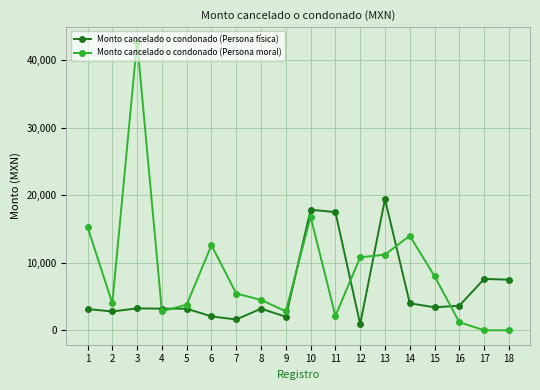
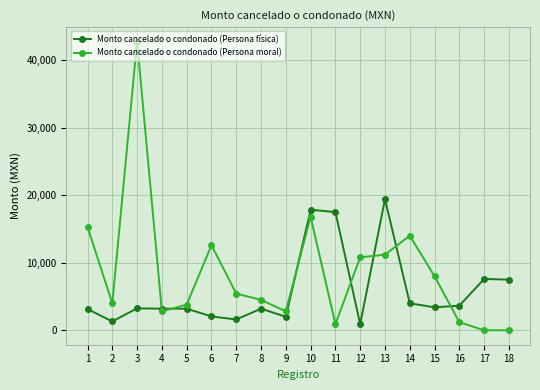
Monto cancelado o condonado (Persona física), 2: 3,000 -> 1,000
Monto cancelado o condonado (Persona moral), 11: 2,000 -> 1,000
